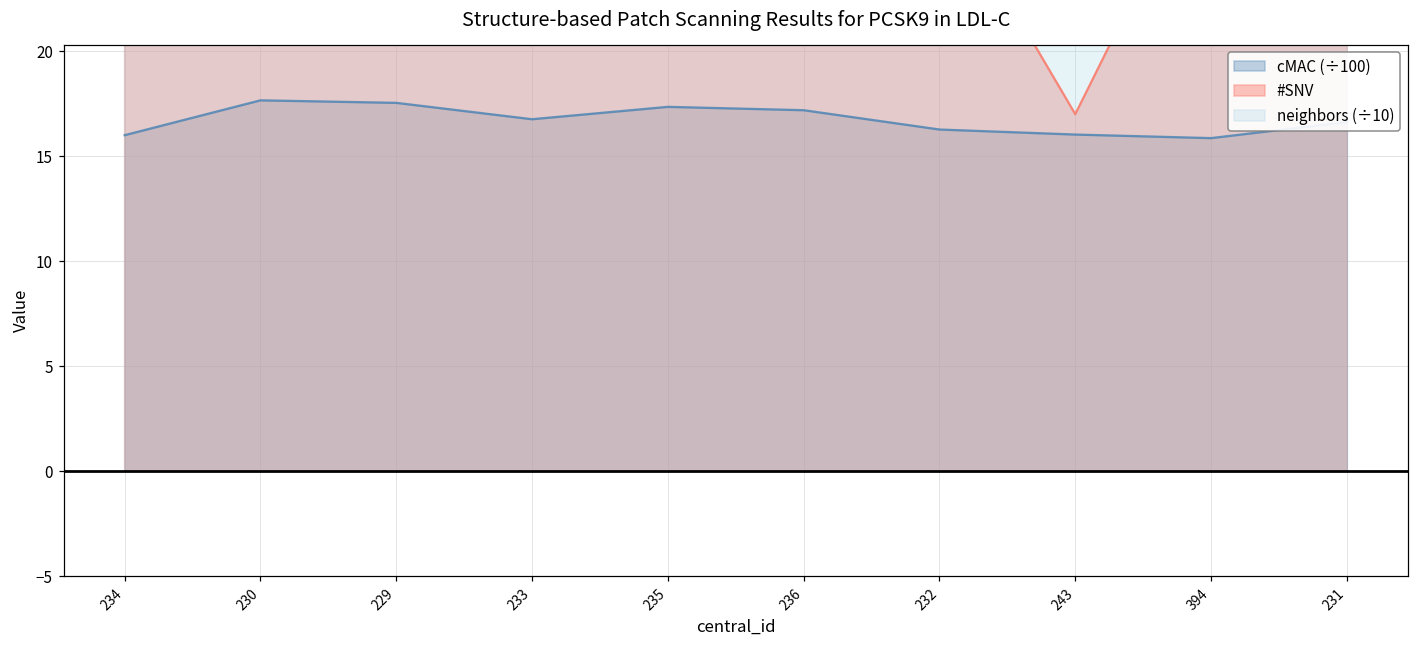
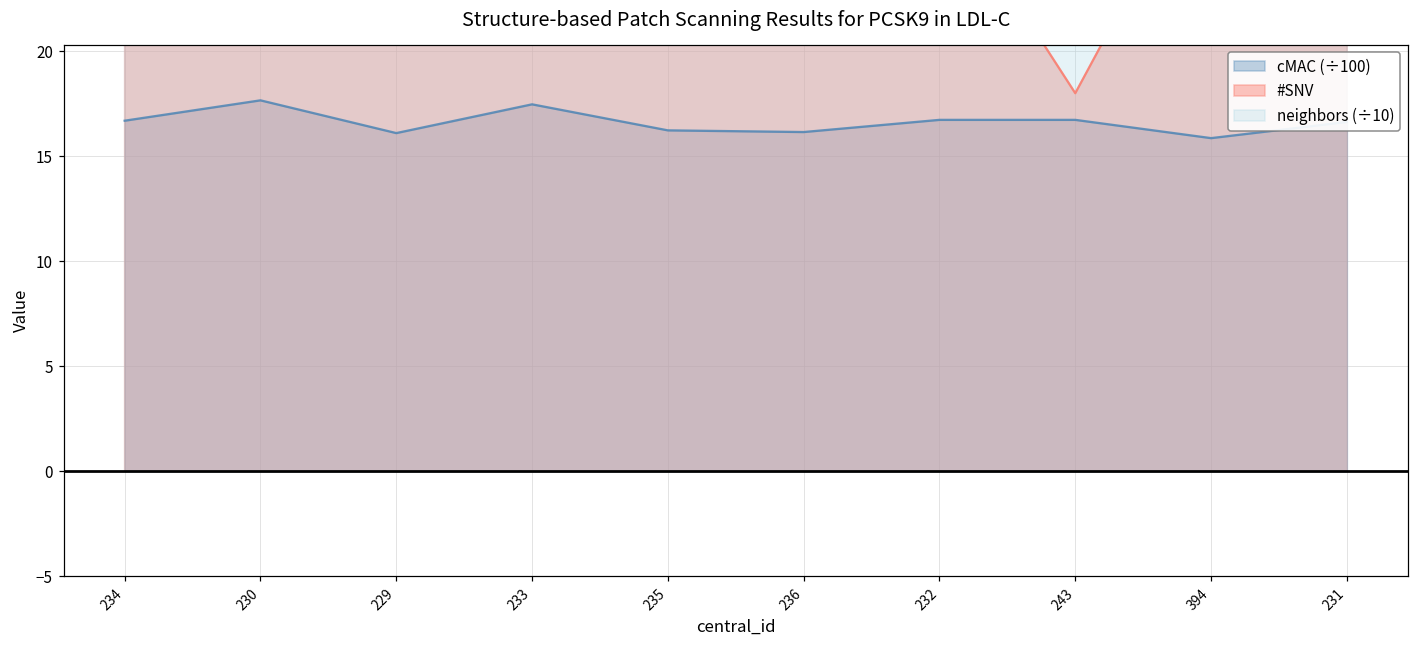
cMAC (÷100), 234: 16.0 -> 16.7
cMAC (÷100), 229: 17.5 -> 16.1
cMAC (÷100), 233: 16.8 -> 17.5
cMAC (÷100), 235: 17.4 -> 16.2
cMAC (÷100), 236: 17.2 -> 16.2
cMAC (÷100), 232: 16.3 -> 16.7
cMAC (÷100), 243: 16.0 -> 16.7
#SNV, 243: 17 -> 18
